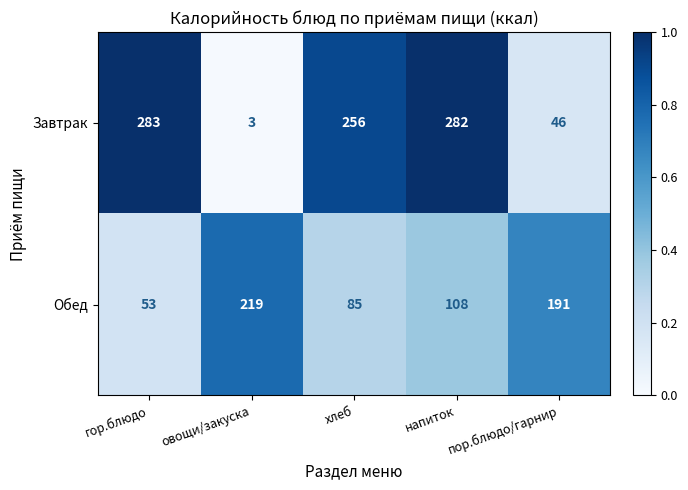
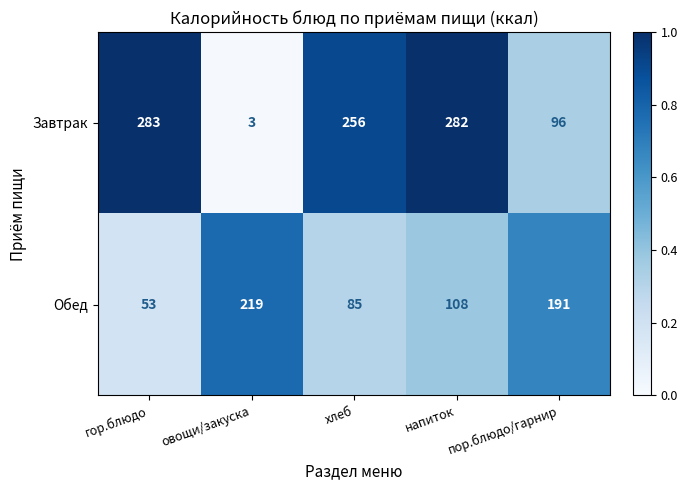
Завтрак, пор.блюдо/гарнир: 46 -> 96
